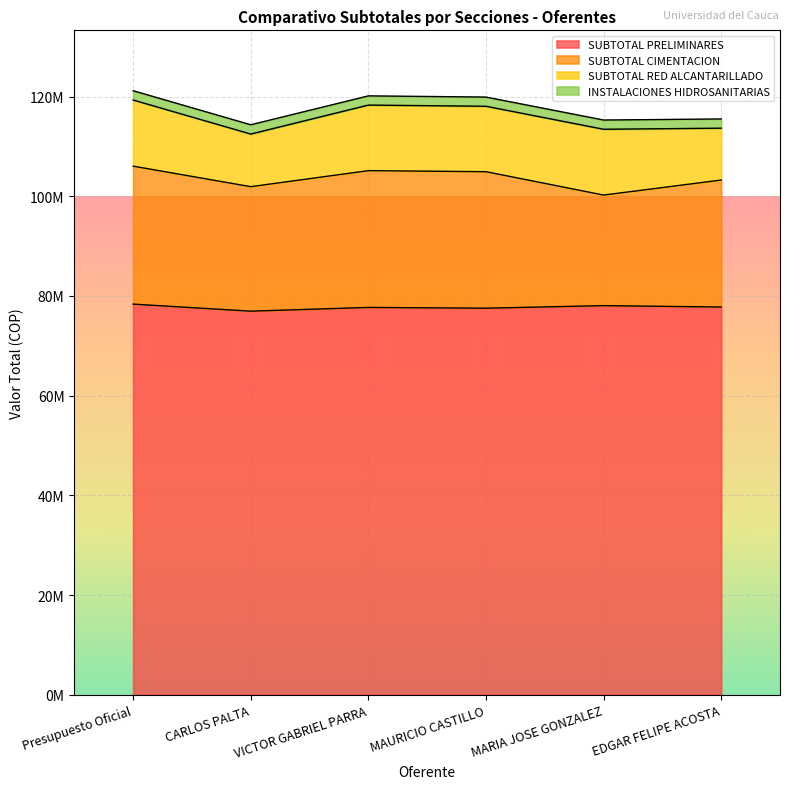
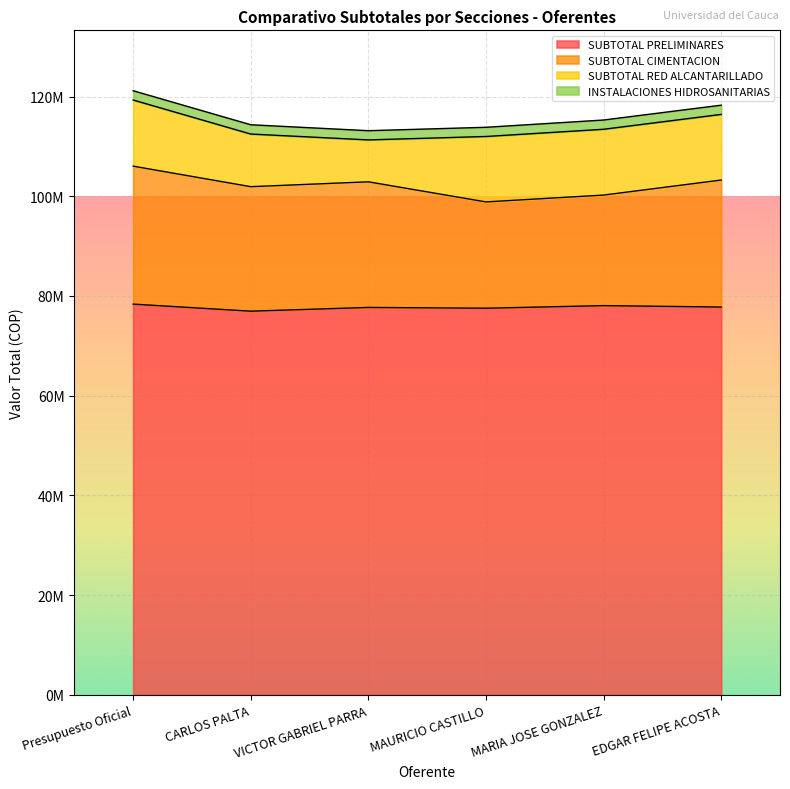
SUBTOTAL CIMENTACION, VICTOR GABRIEL PARRA: 27000000 -> 25000000
SUBTOTAL RED ALCANTARILLADO, VICTOR GABRIEL PARRA: 13000000 -> 8000000
SUBTOTAL CIMENTACION, MAURICIO CASTILLO: 27000000 -> 21000000
SUBTOTAL RED ALCANTARILLADO, EDGAR FELIPE ACOSTA: 10000000 -> 13000000
